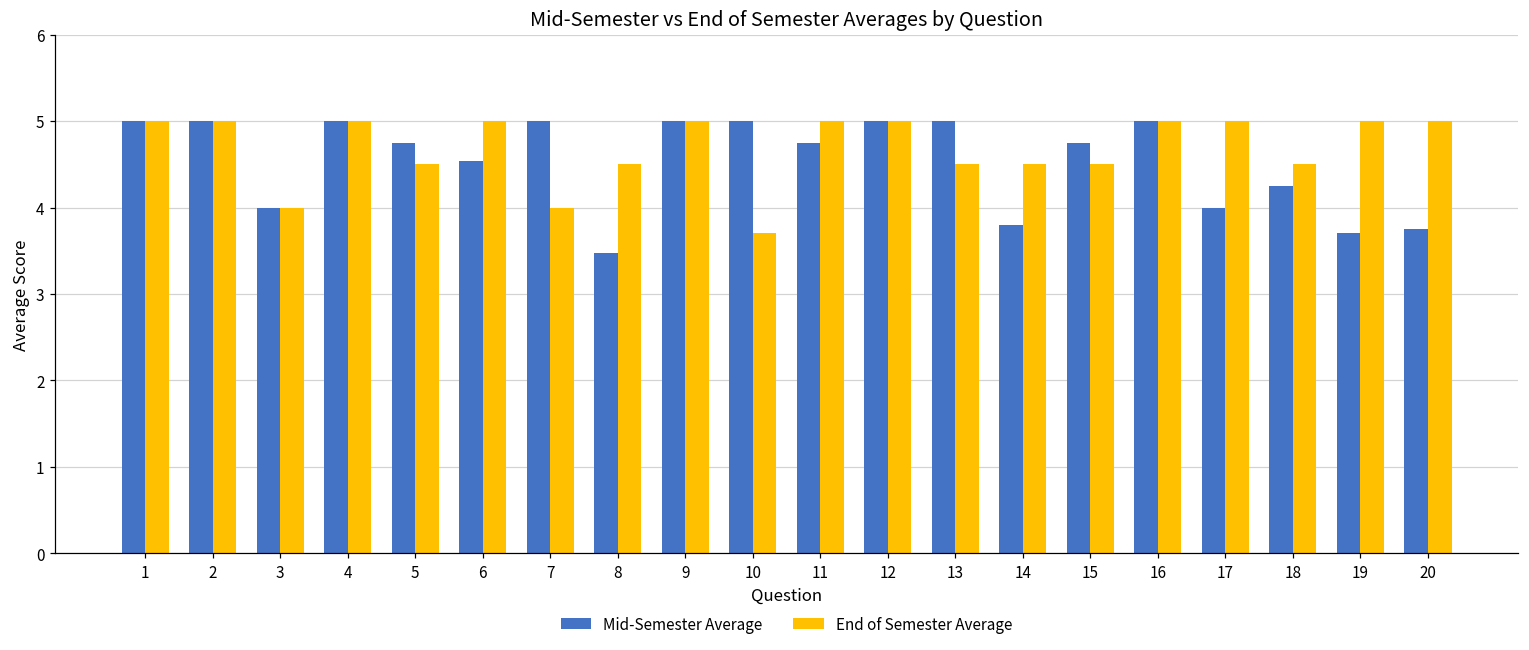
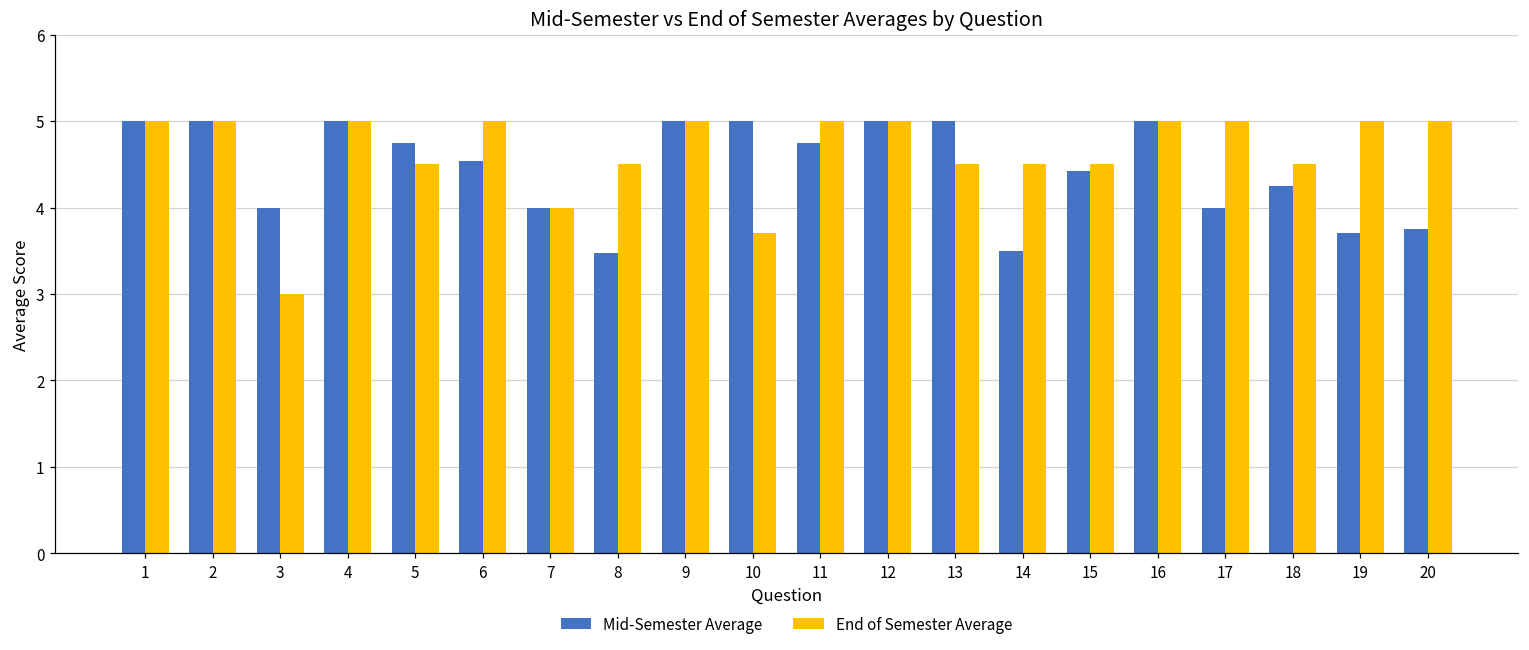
End of Semester Average, 3: 4 -> 3
Mid-Semester Average, 7: 5 -> 4
Mid-Semester Average, 14: 3.8 -> 3.5
Mid-Semester Average, 15: 4.8 -> 4.4
